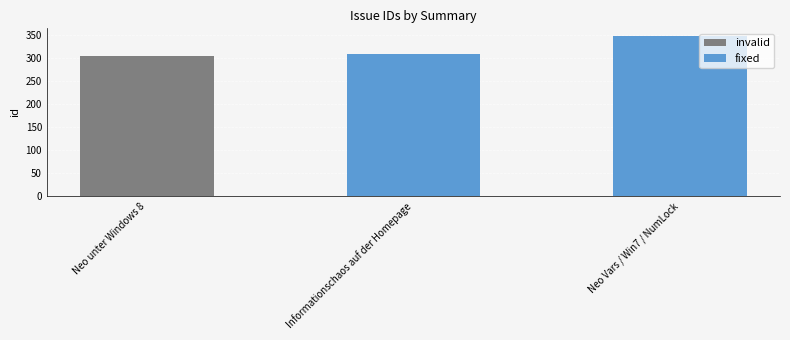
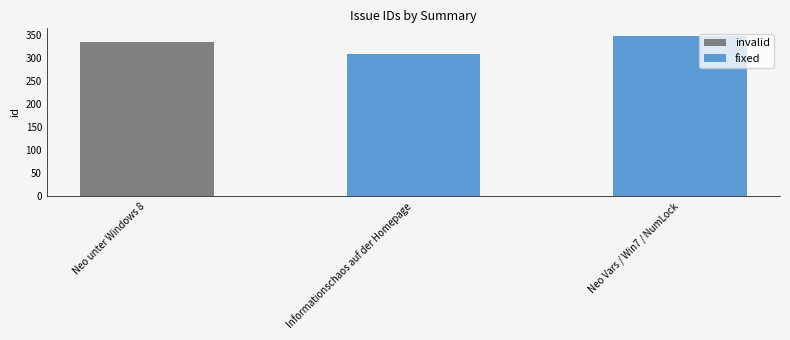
Neo unter Windows 8: 300 -> 330
